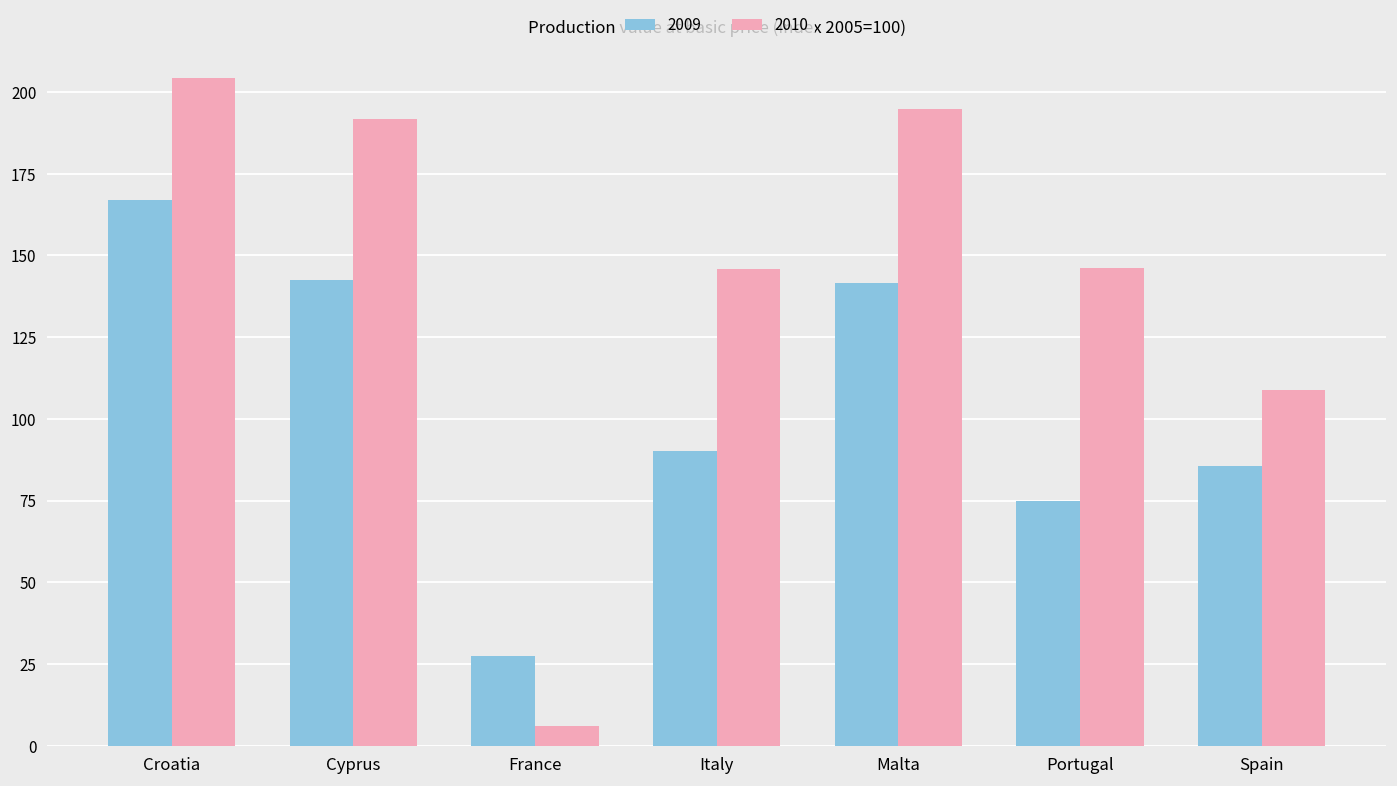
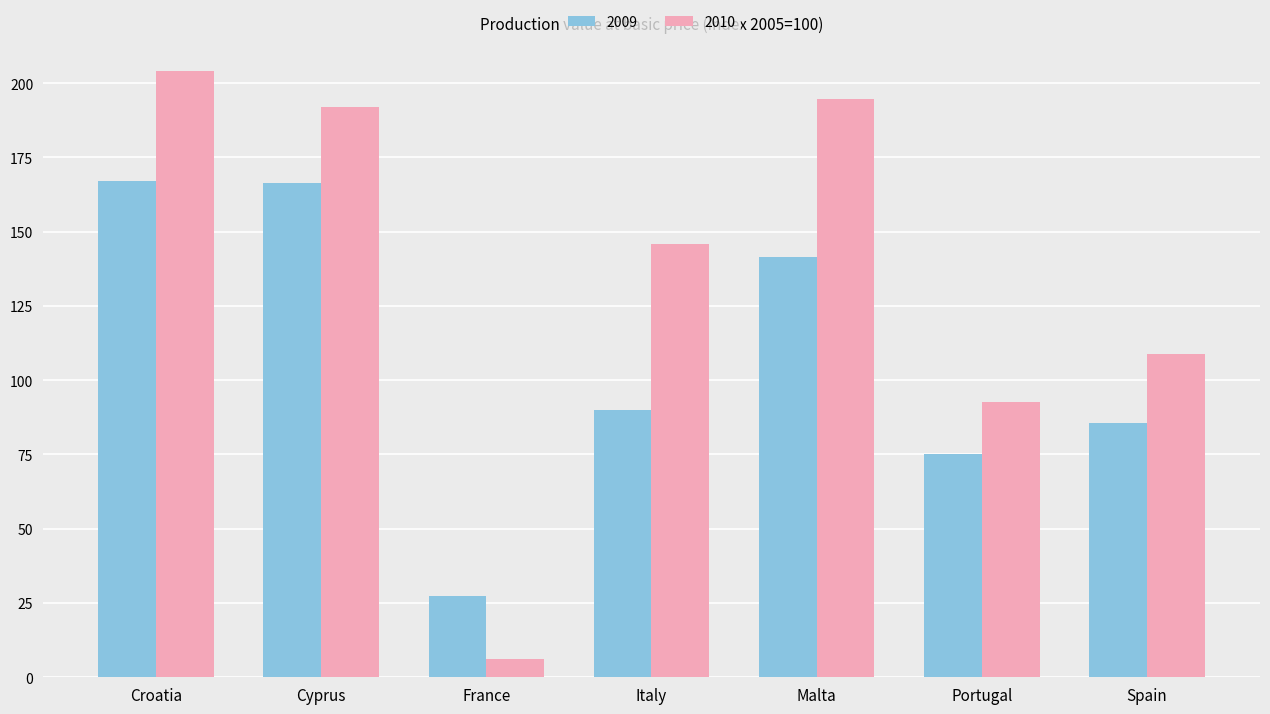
2009, Cyprus: 142 -> 167
2010, Portugal: 146 -> 93
